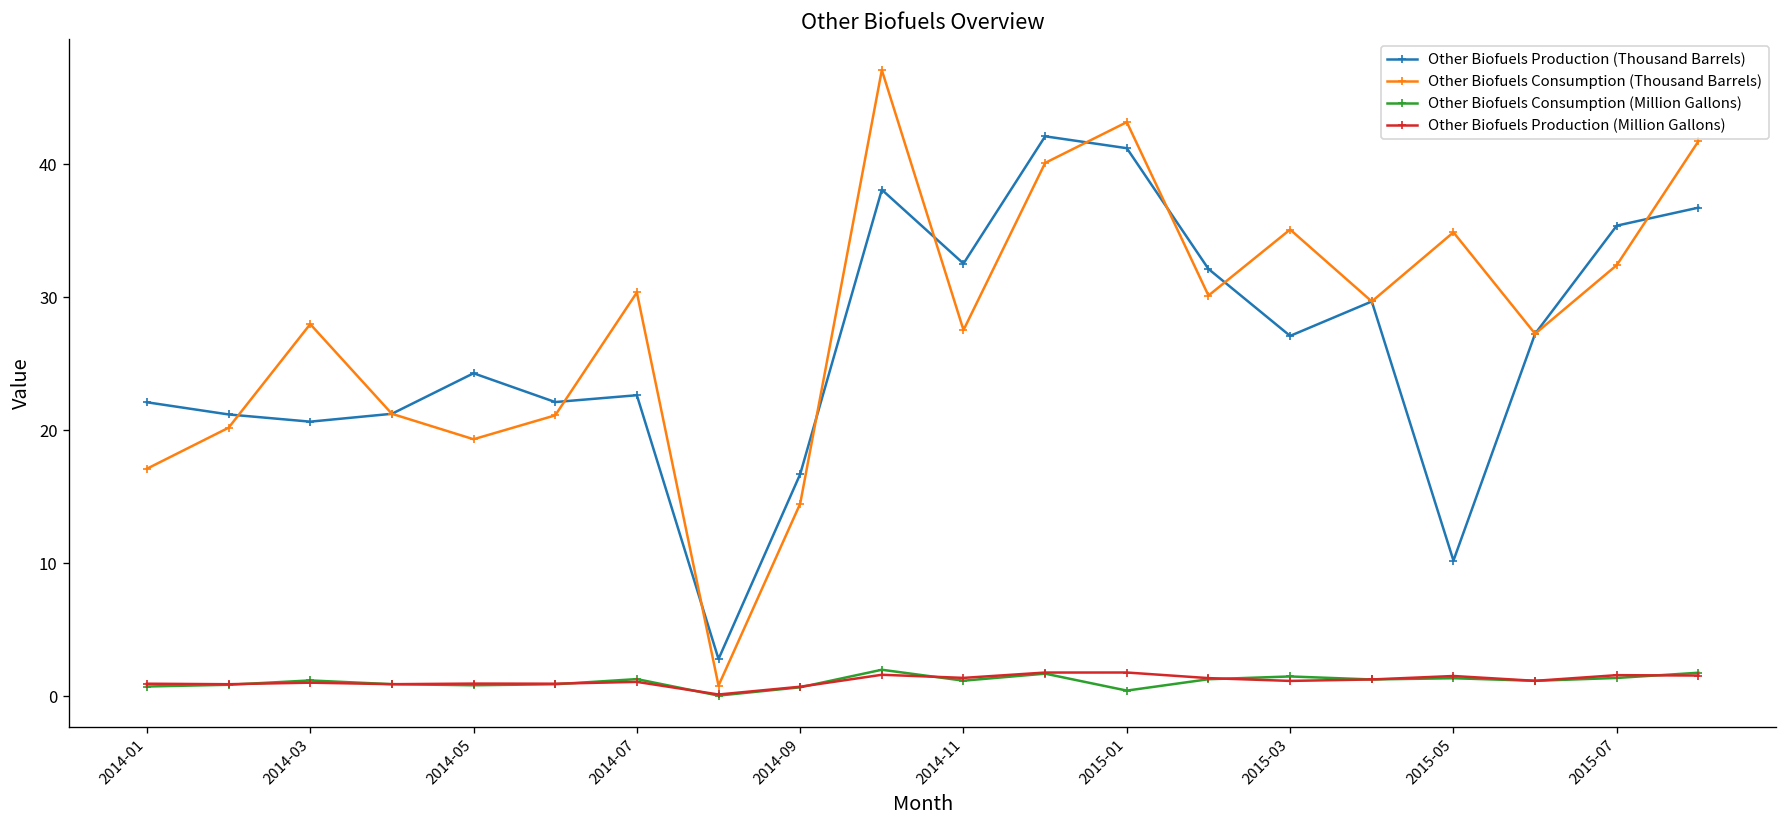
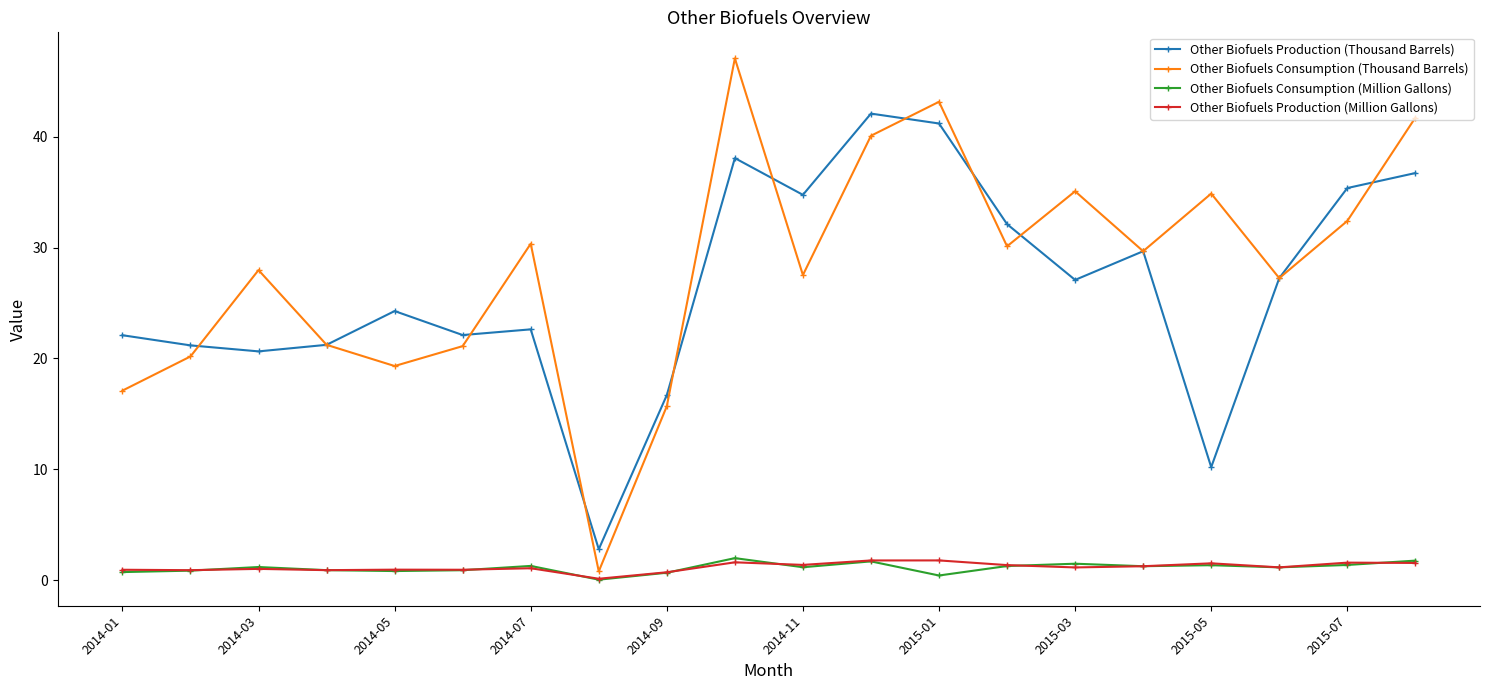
Other Biofuels Consumption (Thousand Barrels), 2014-09: 14.5 -> 15.7
Other Biofuels Production (Thousand Barrels), 2014-11: 32.5 -> 34.8
